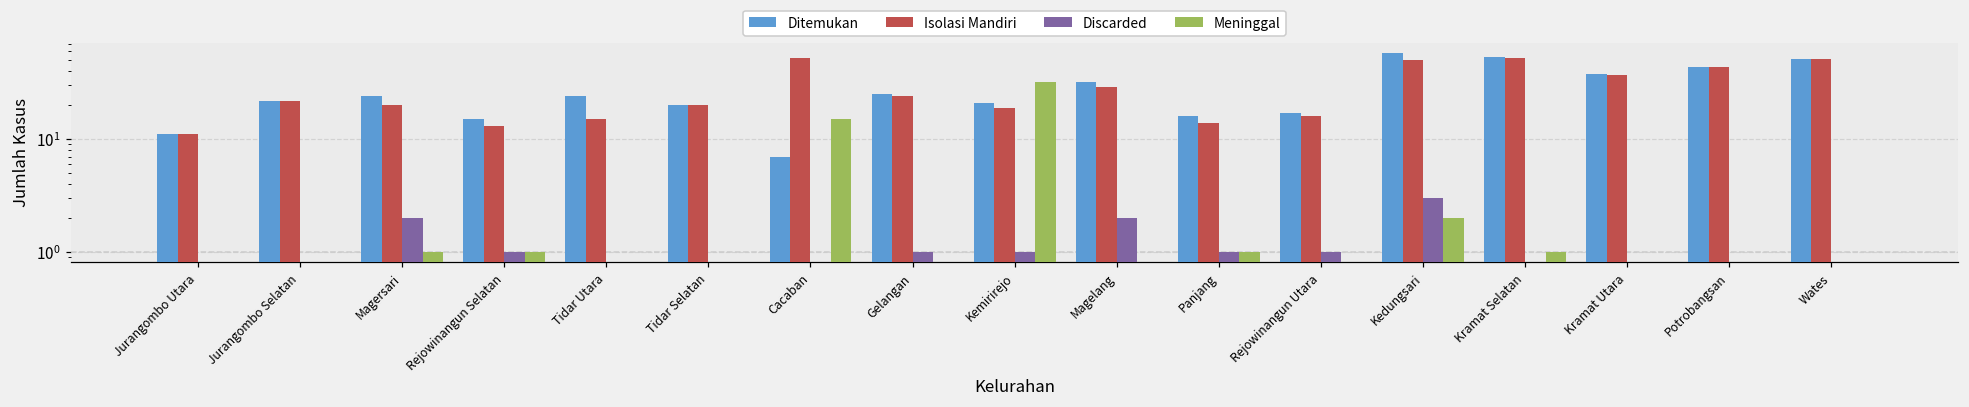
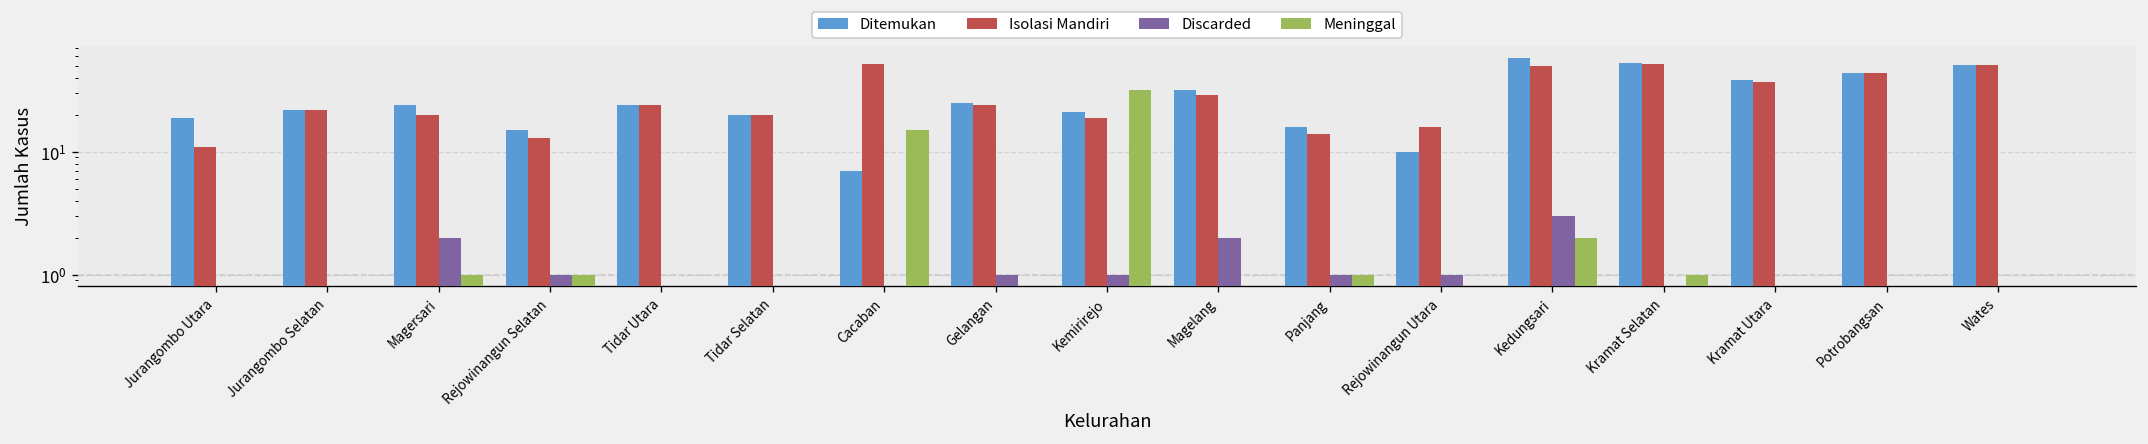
Ditemukan, Jurangombo Utara: 11 -> 19
Isolasi Mandiri, Tidar Utara: 15 -> 24
Ditemukan, Rejowinangun Utara: 17 -> 10
